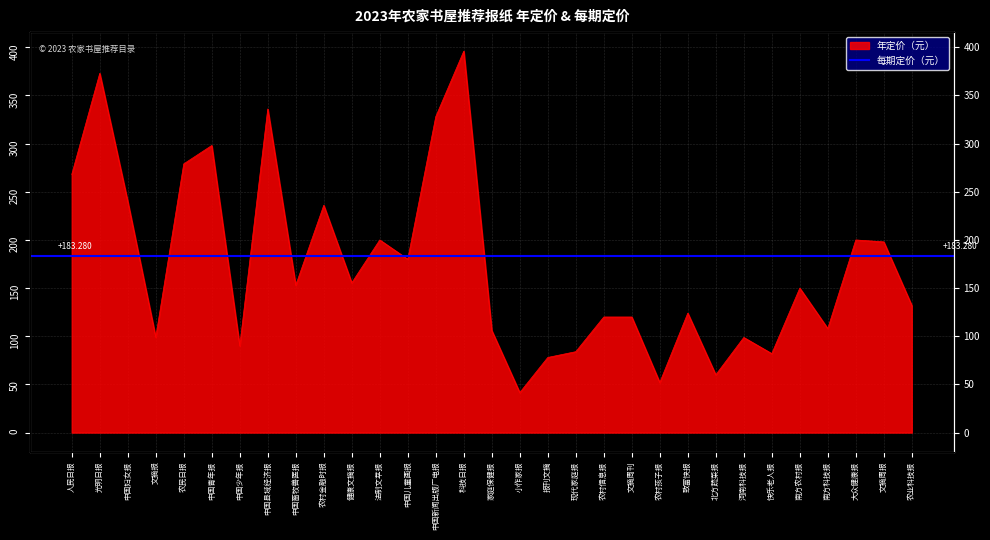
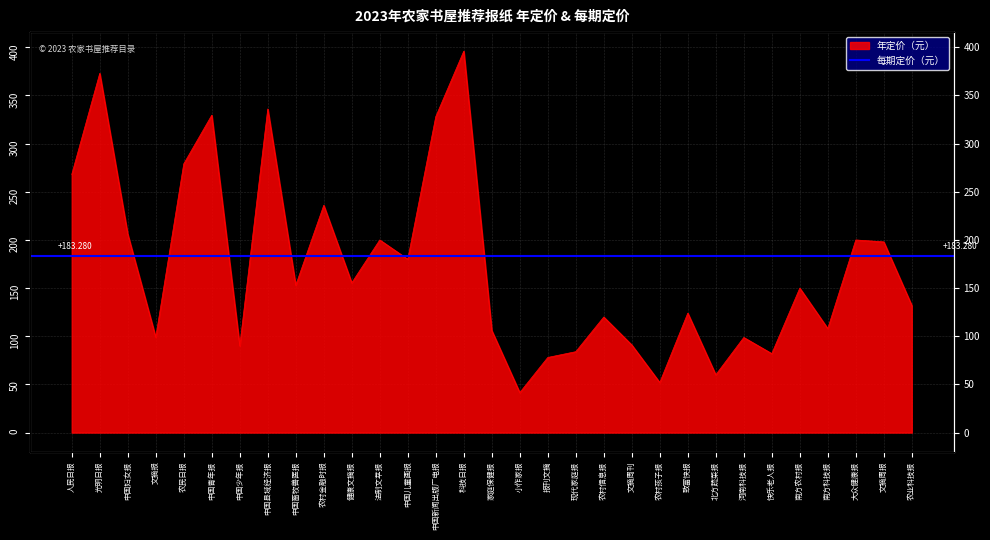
年定价（元）, 中国妇女报: 240 -> 210
年定价（元）, 中国青年报: 300 -> 330
年定价（元）, 文摘周刊: 120 -> 90
